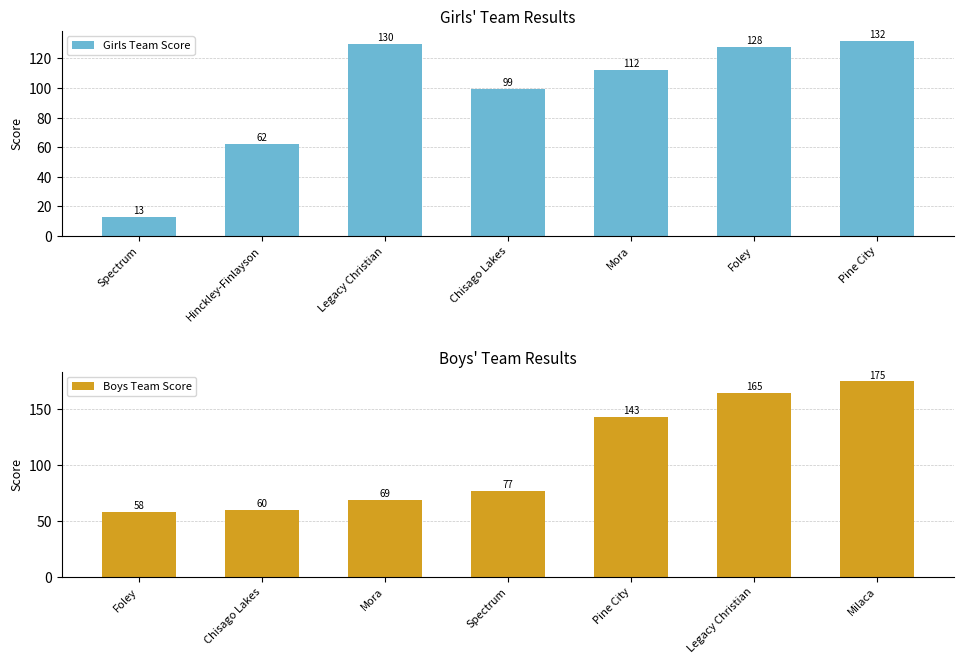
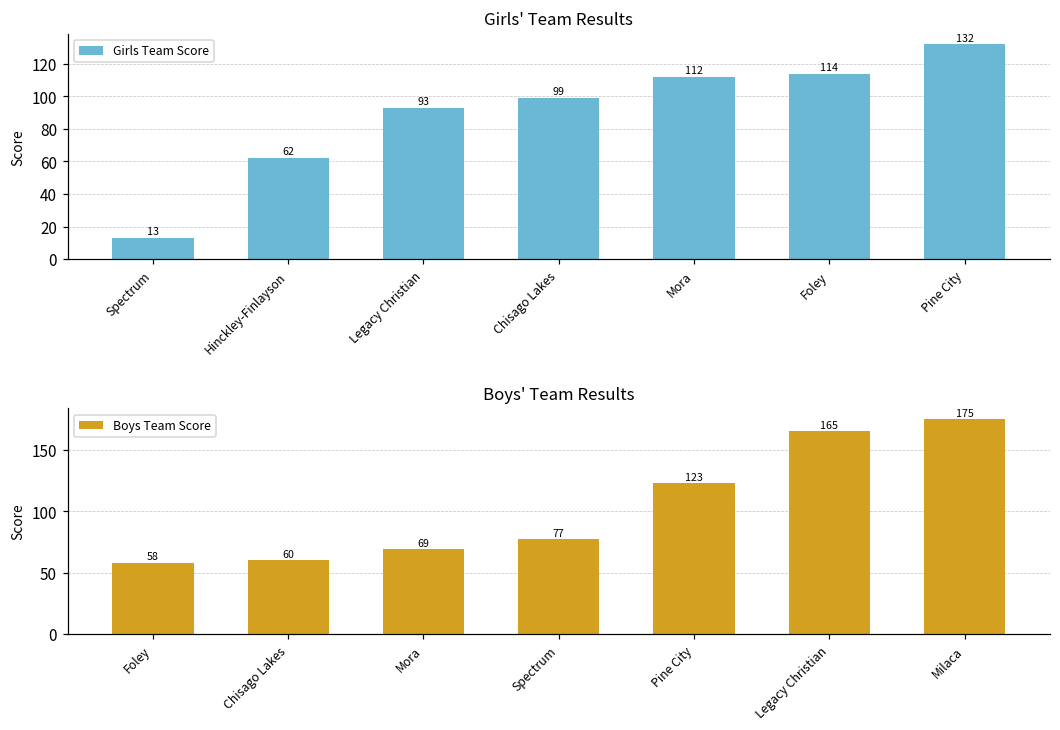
Girls' Team Results, Legacy Christian: 130 -> 93
Girls' Team Results, Foley: 128 -> 114
Boys' Team Results, Pine City: 143 -> 123
